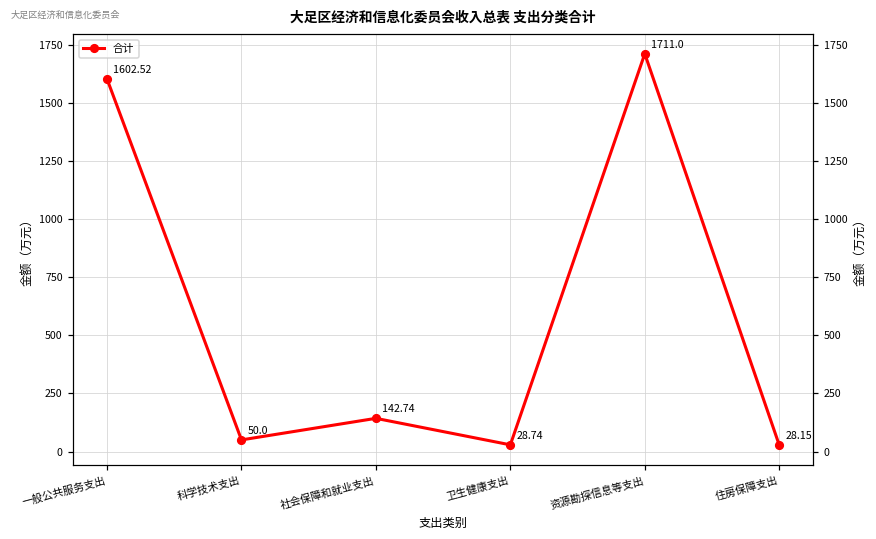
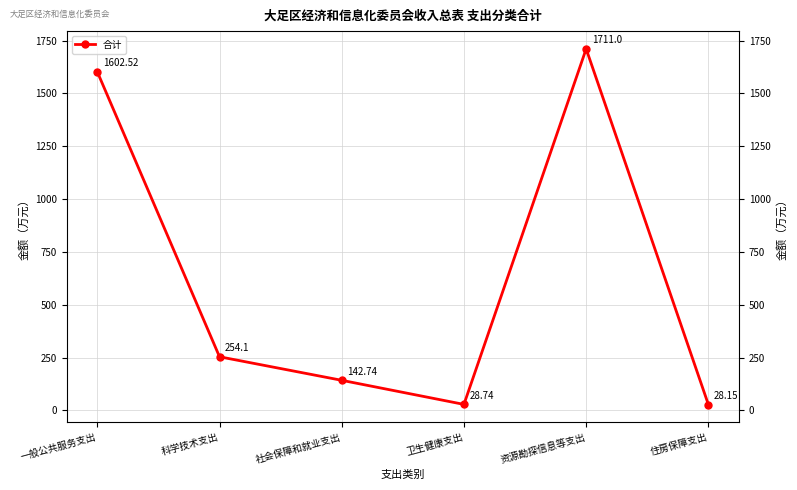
科学技术支出: 50.0 -> 254.1
